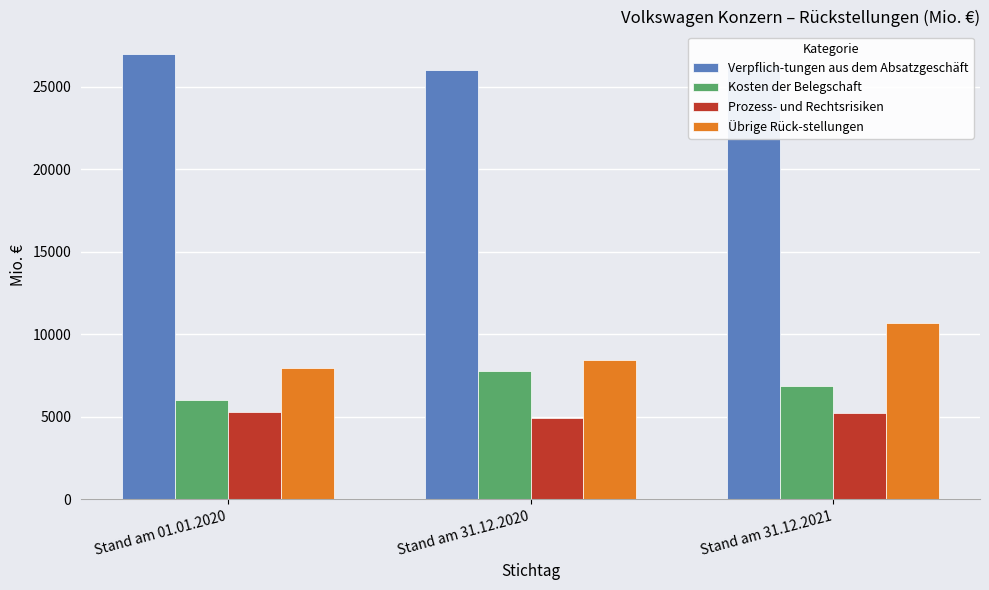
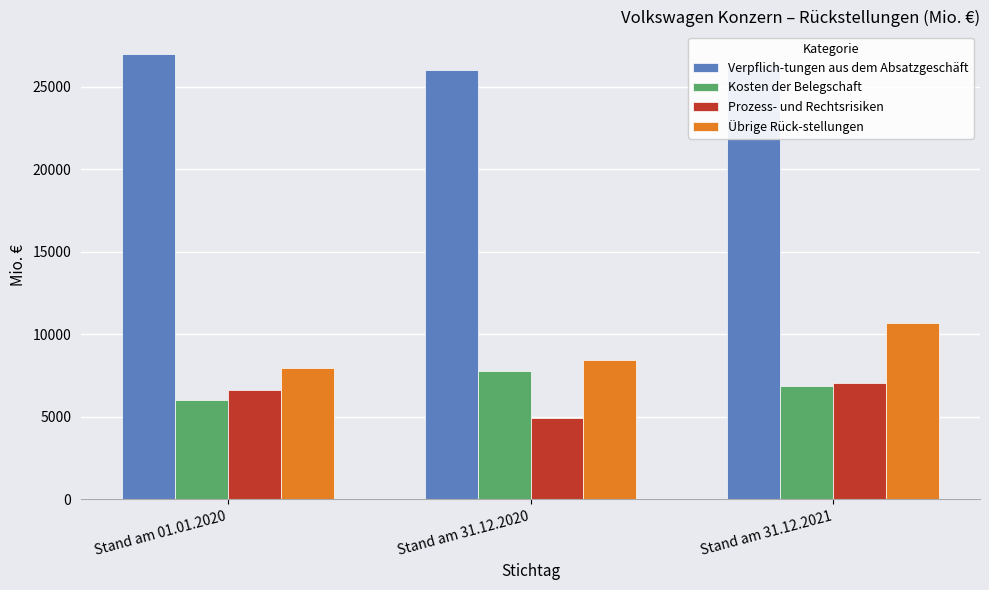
Prozess- und Rechtsrisiken, Stand am 01.01.2020: 5300 -> 6600
Prozess- und Rechtsrisiken, Stand am 31.12.2021: 5200 -> 7000
